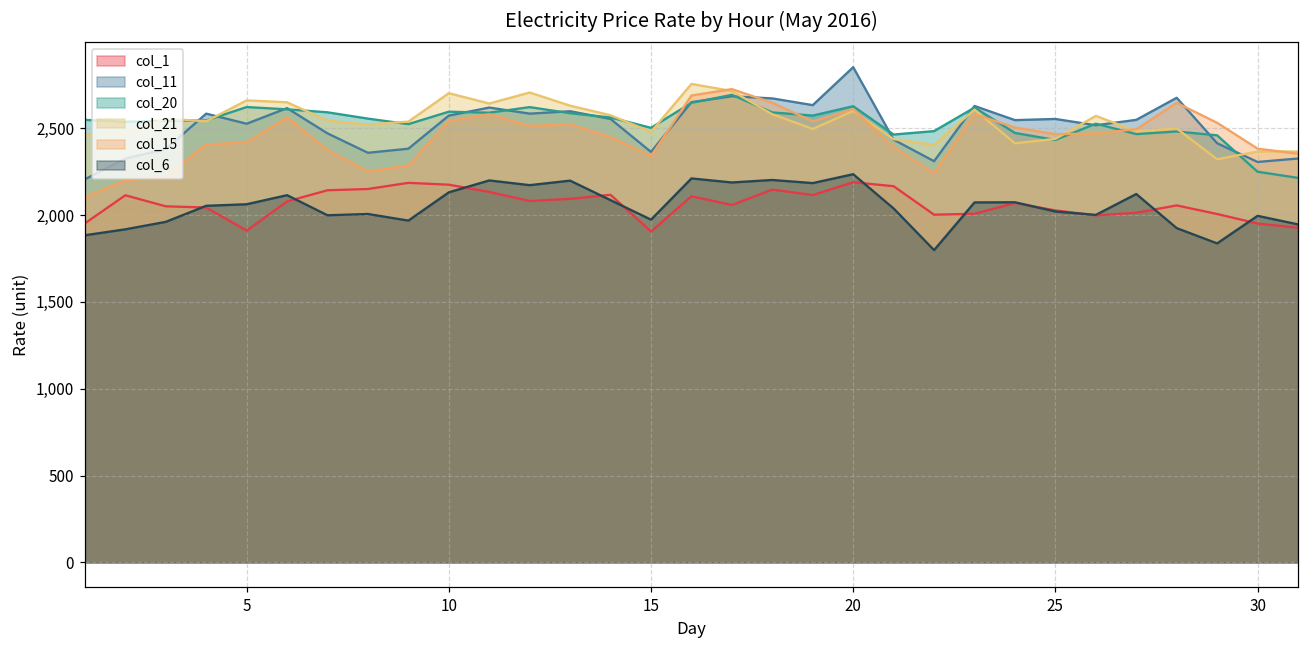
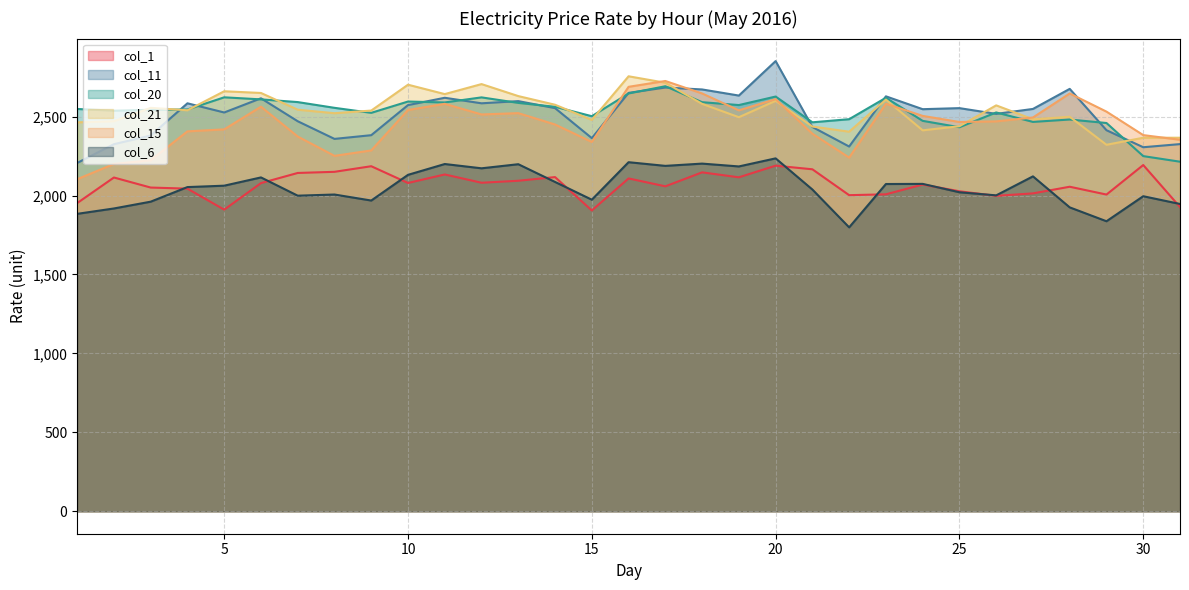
col_1, 10: 2,180 -> 2,080
col_1, 30: 1,950 -> 2,190
